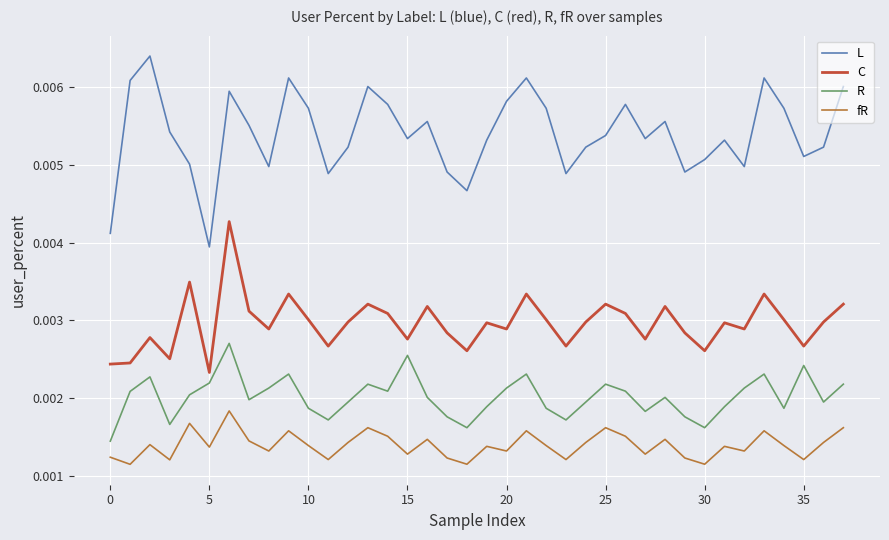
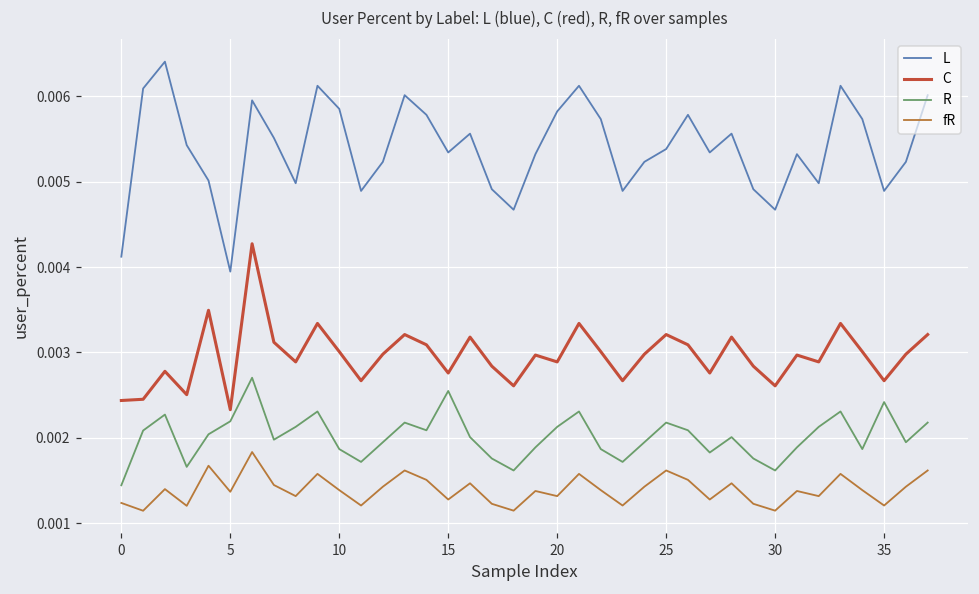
L, 10: 0.0057 -> 0.0059
L, 30: 0.0051 -> 0.0047
L, 35: 0.0051 -> 0.0049
